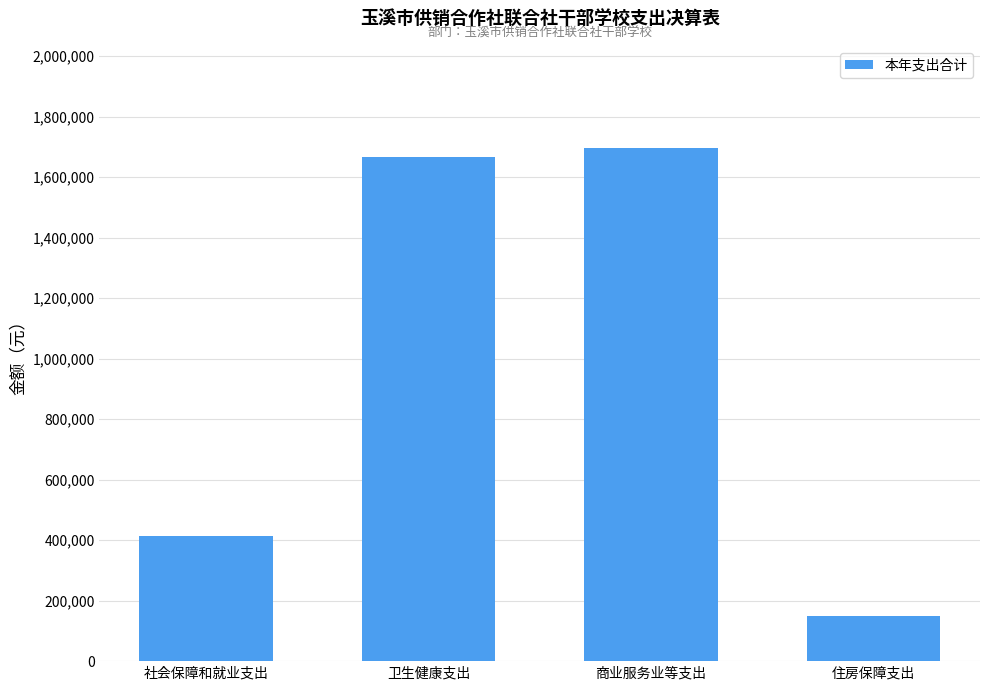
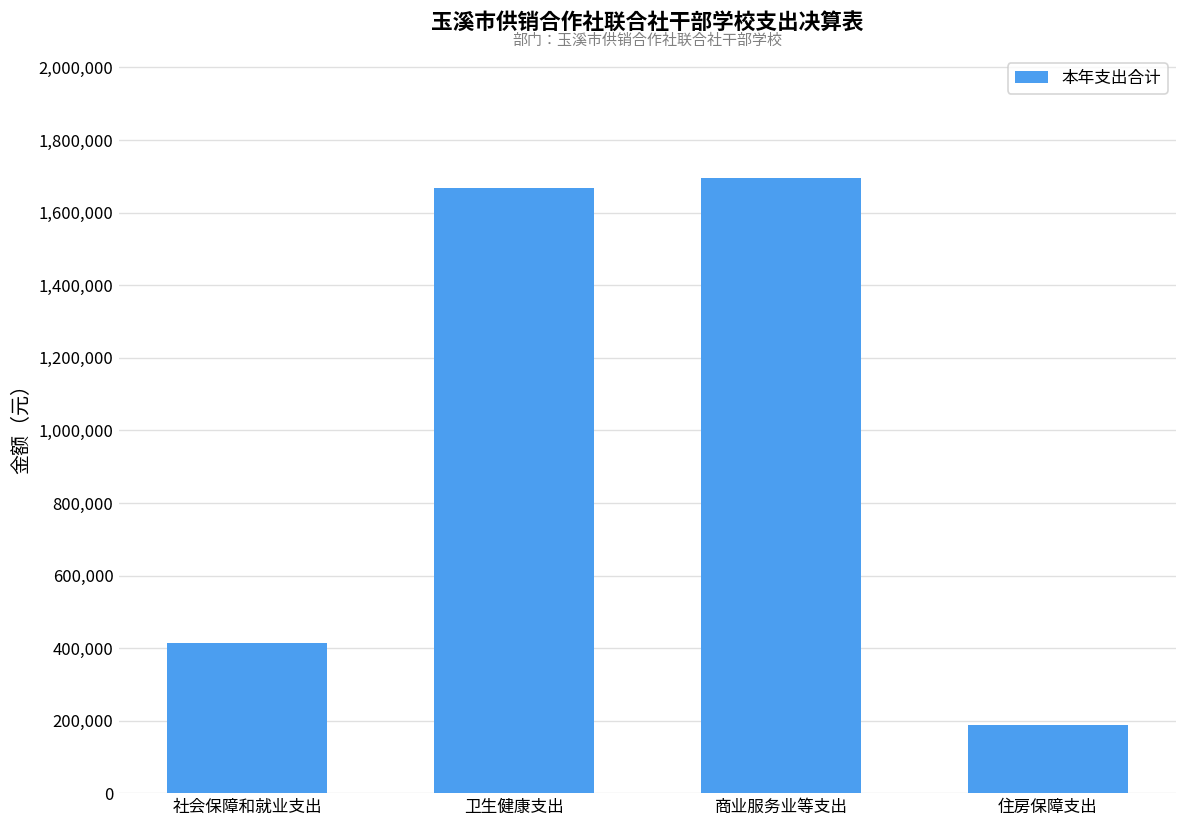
住房保障支出: 150,000 -> 190,000
